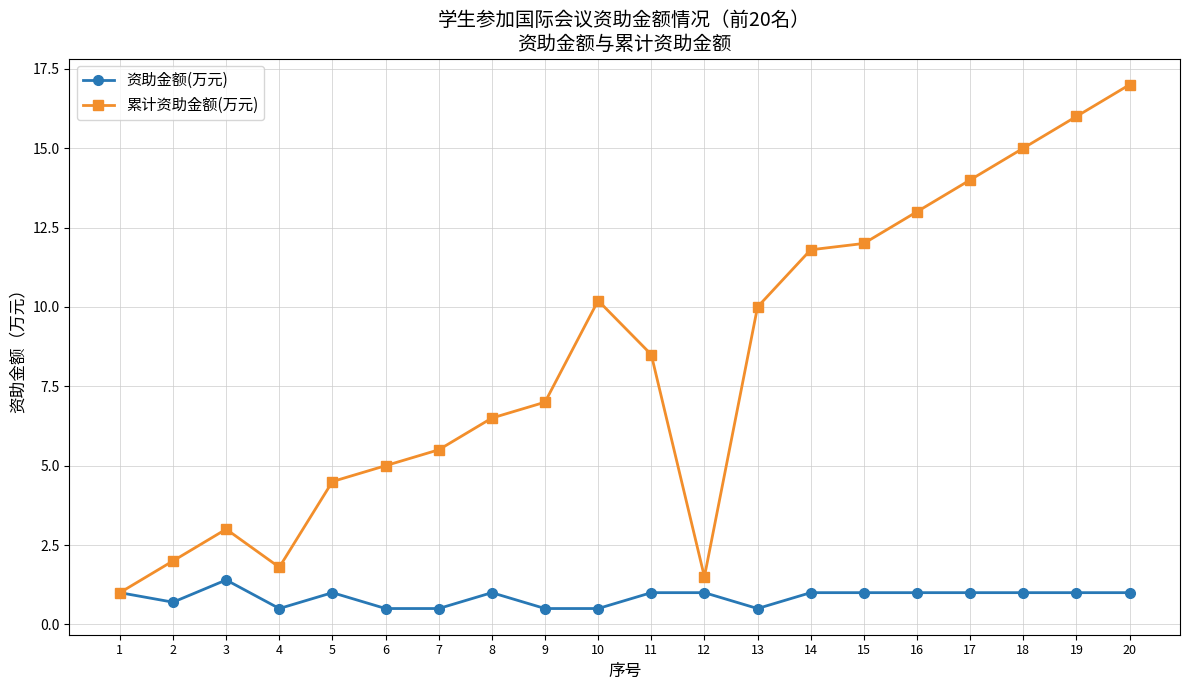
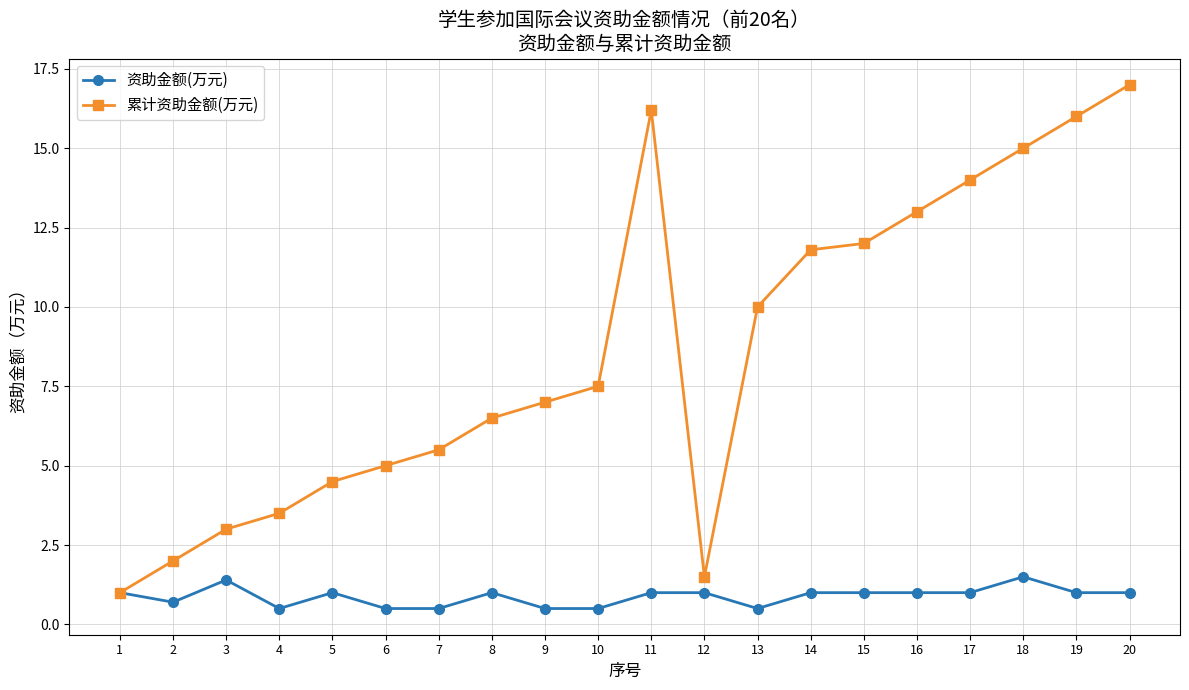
累计资助金额(万元), 4: 1.8 -> 3.5
累计资助金额(万元), 10: 10.2 -> 7.5
累计资助金额(万元), 11: 8.5 -> 16.2
资助金额(万元), 18: 1.0 -> 1.5
